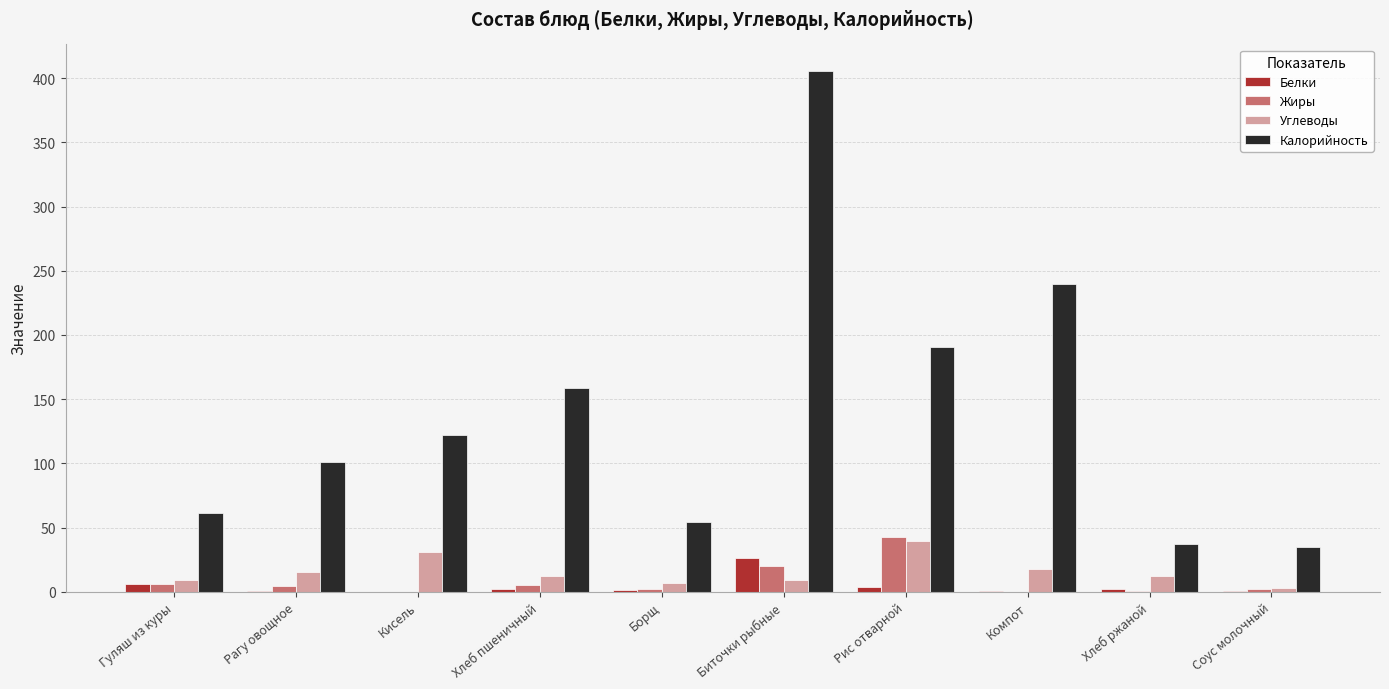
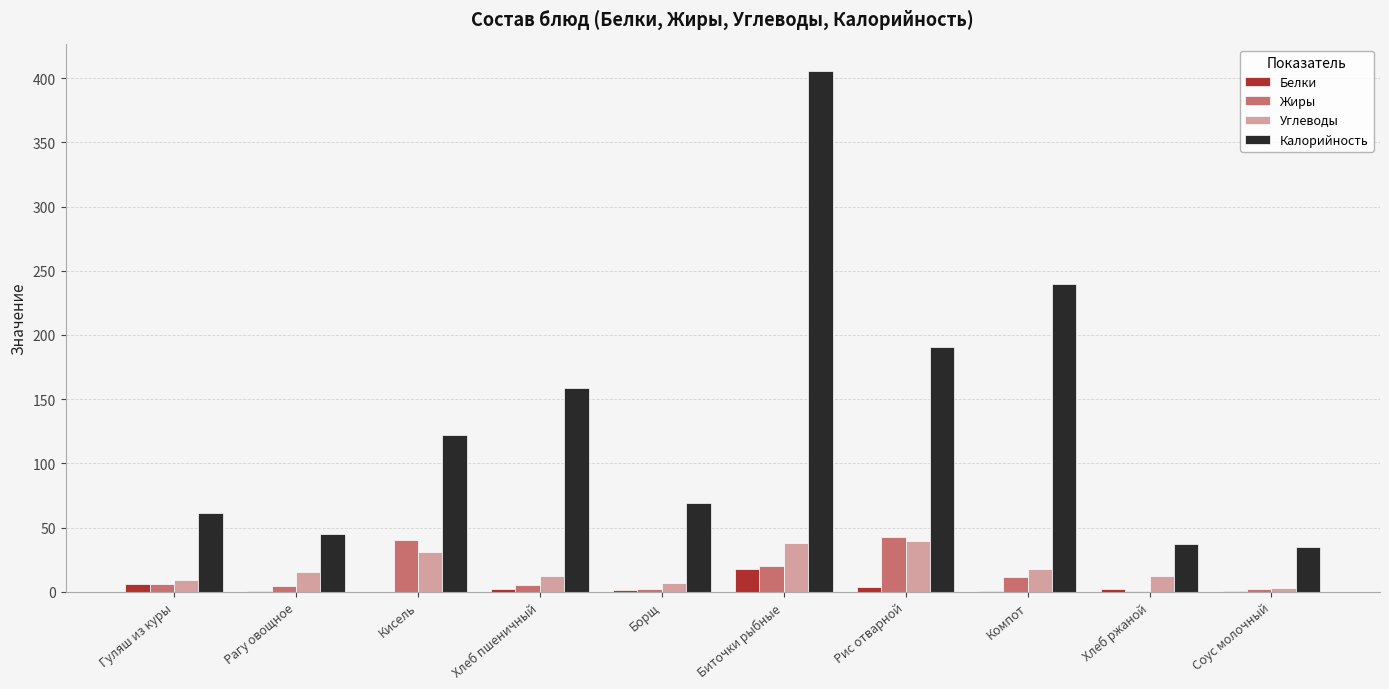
Калорийность, Рагу овощное: 101 -> 45
Жиры, Кисель: 0 -> 40
Калорийность, Борщ: 54 -> 69
Белки, Биточки рыбные: 26 -> 18
Углеводы, Биточки рыбные: 9 -> 38
Жиры, Компот: 0 -> 12
